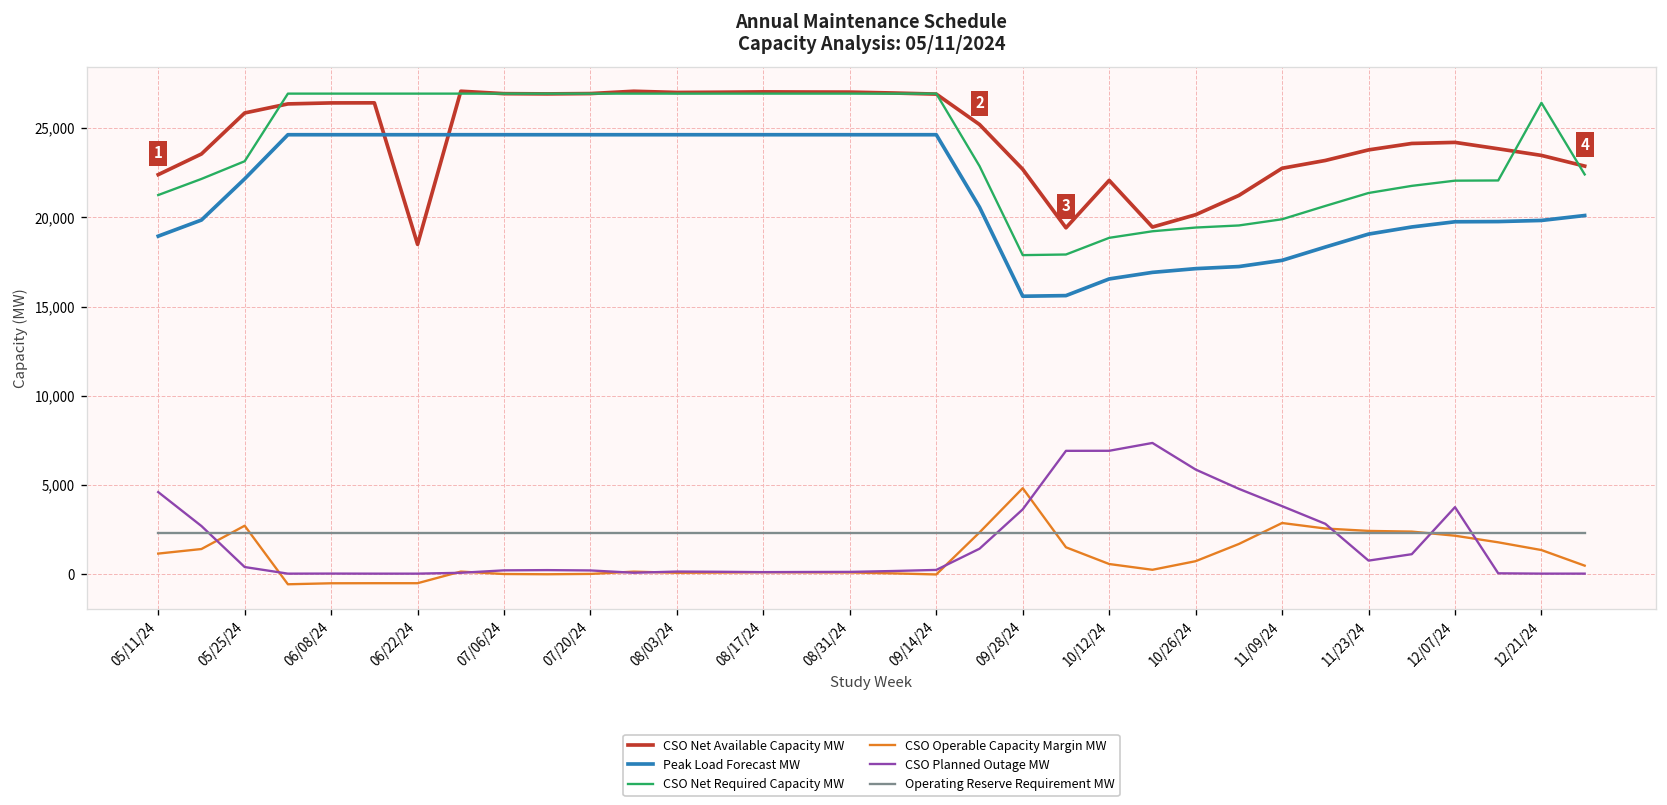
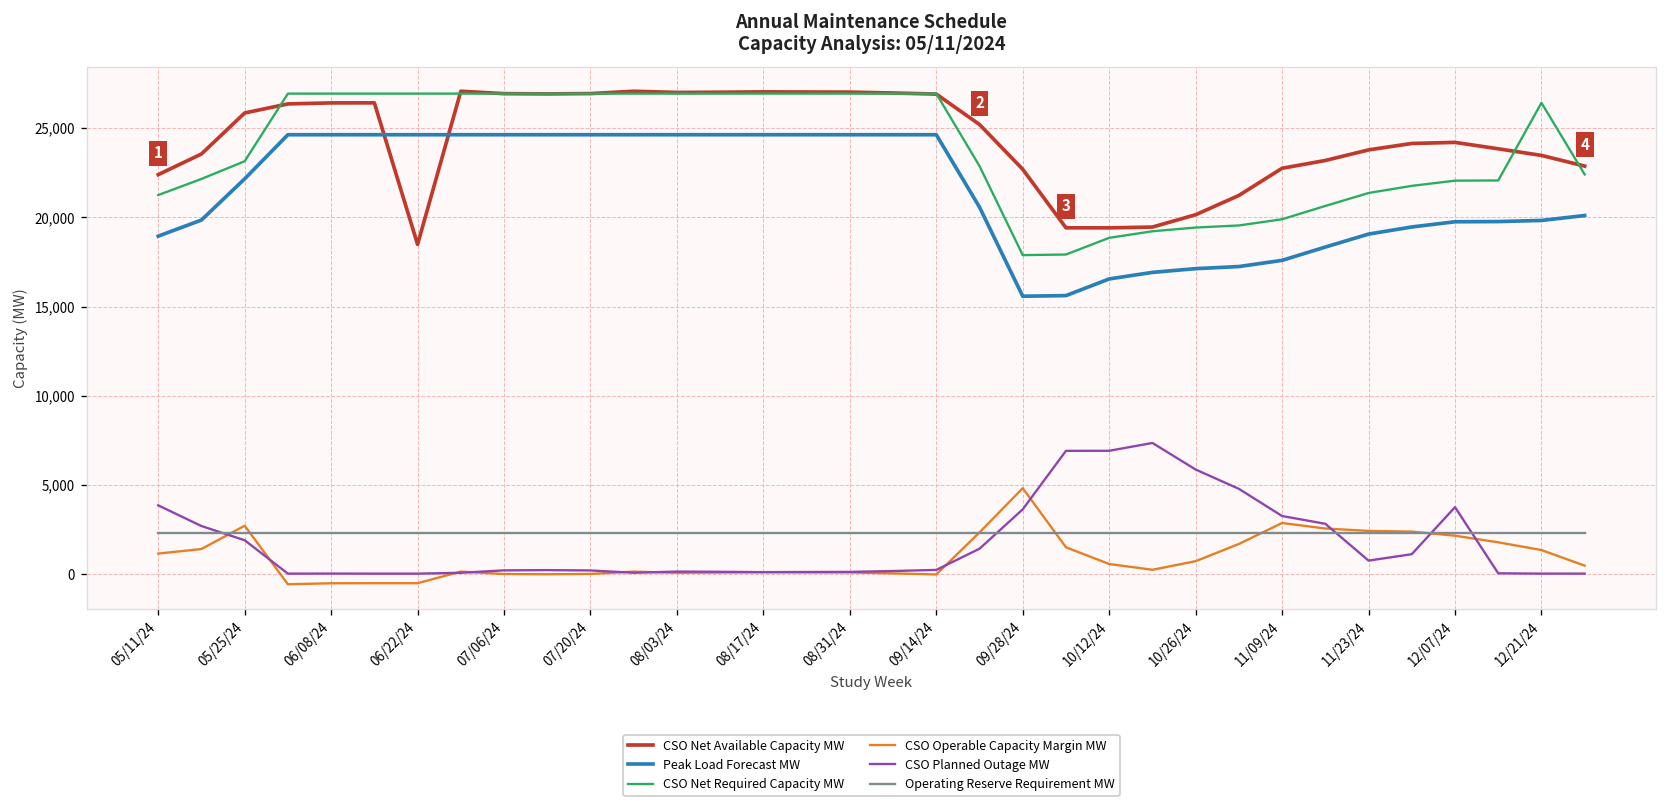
CSO Planned Outage MW, 05/11/24: 4,600 -> 3,800
CSO Planned Outage MW, 05/25/24: 400 -> 1,900
CSO Net Available Capacity MW, 10/12/24: 22,100 -> 19,400
CSO Planned Outage MW, 11/09/24: 3,800 -> 3,300
